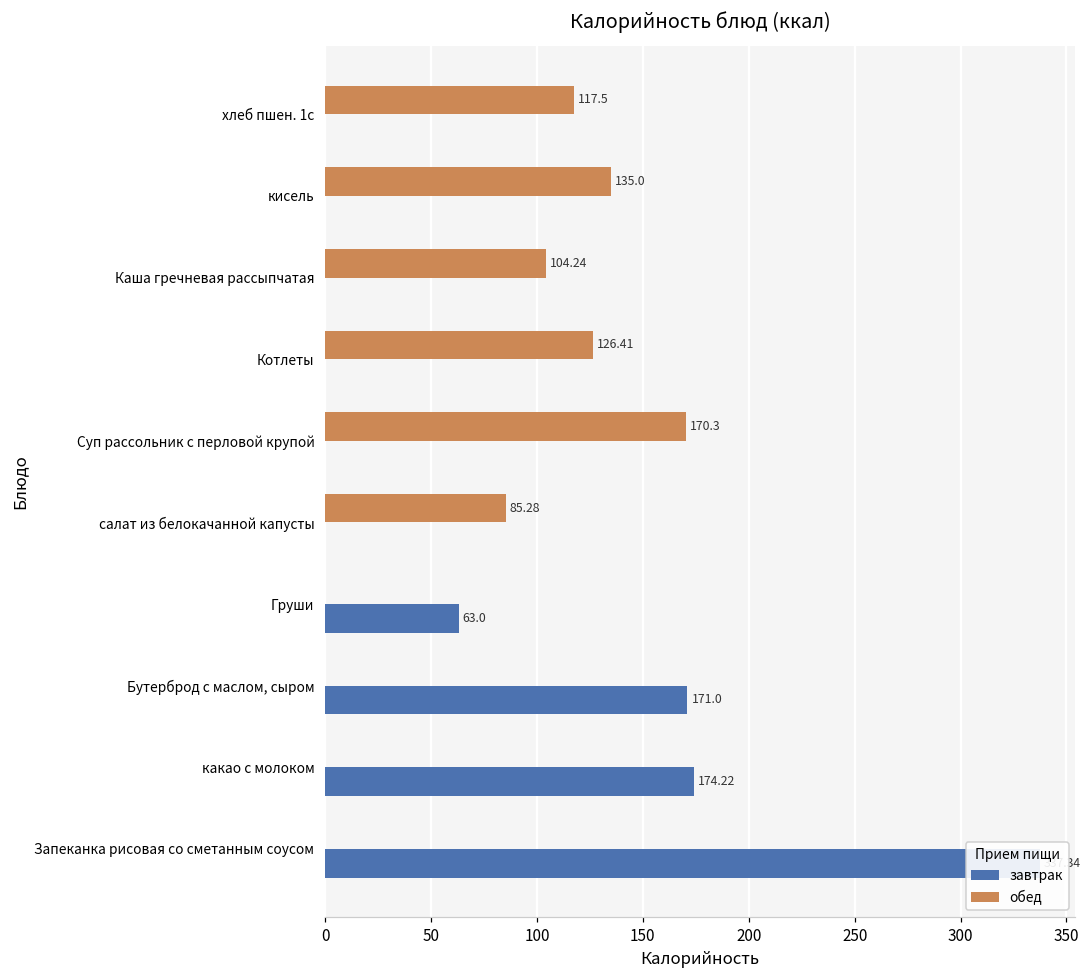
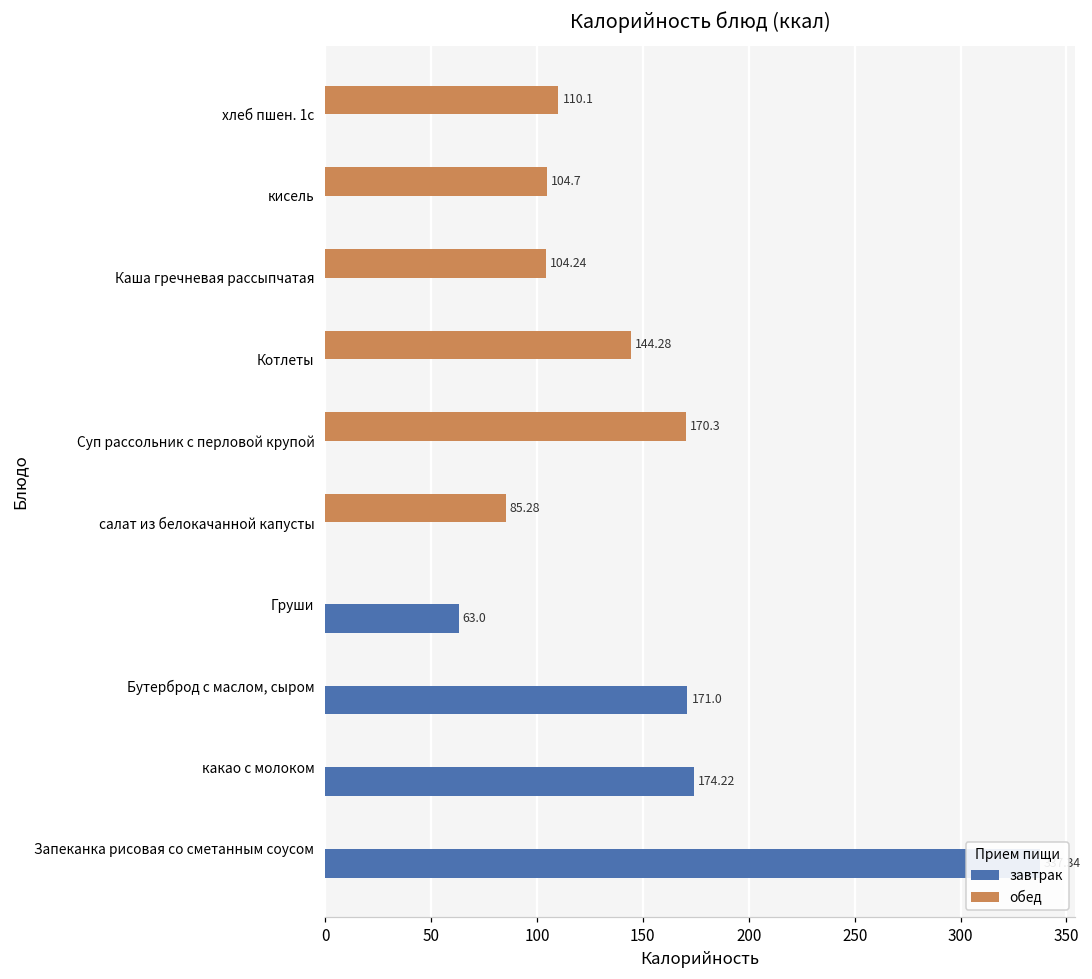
обед, хлеб пшен. 1с: 117.5 -> 110.1
обед, кисель: 135.0 -> 104.7
обед, Котлеты: 126.41 -> 144.28
